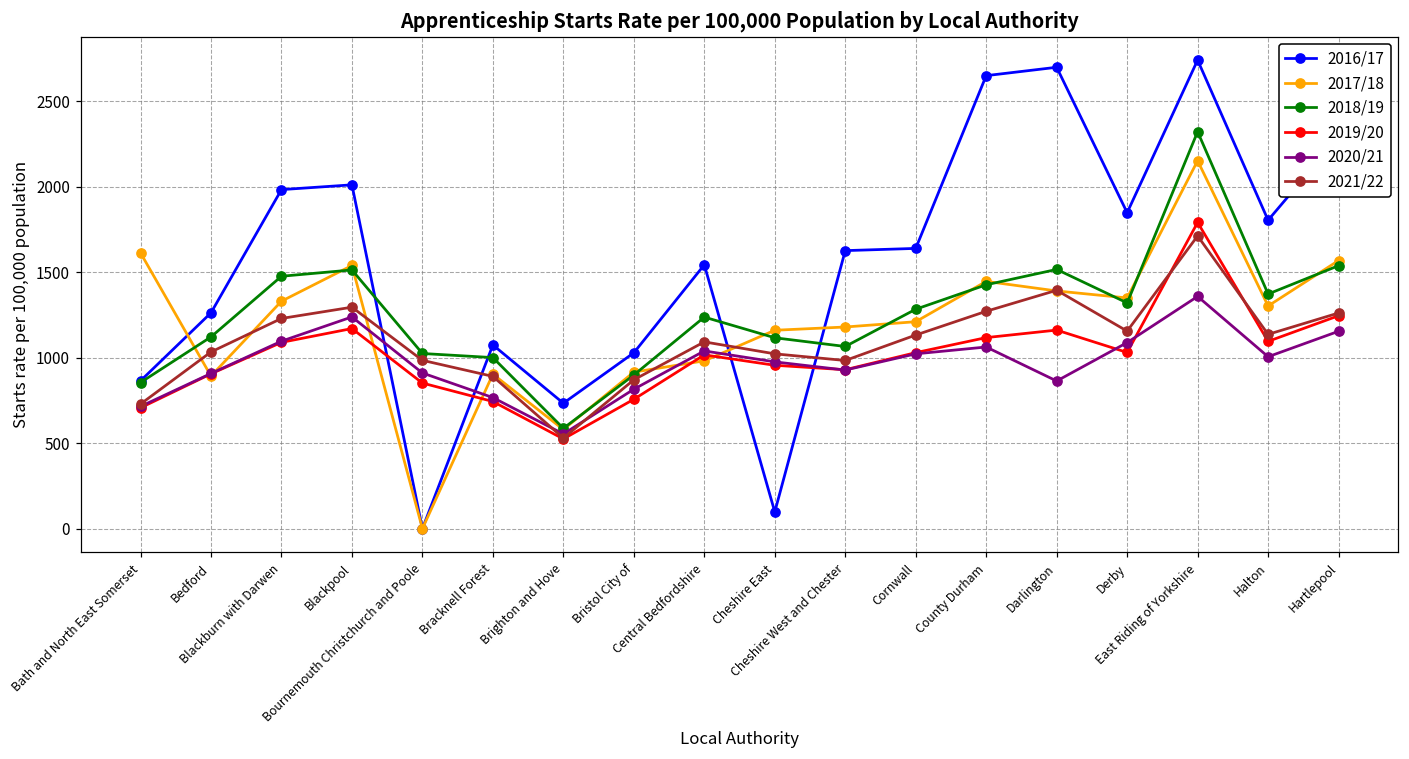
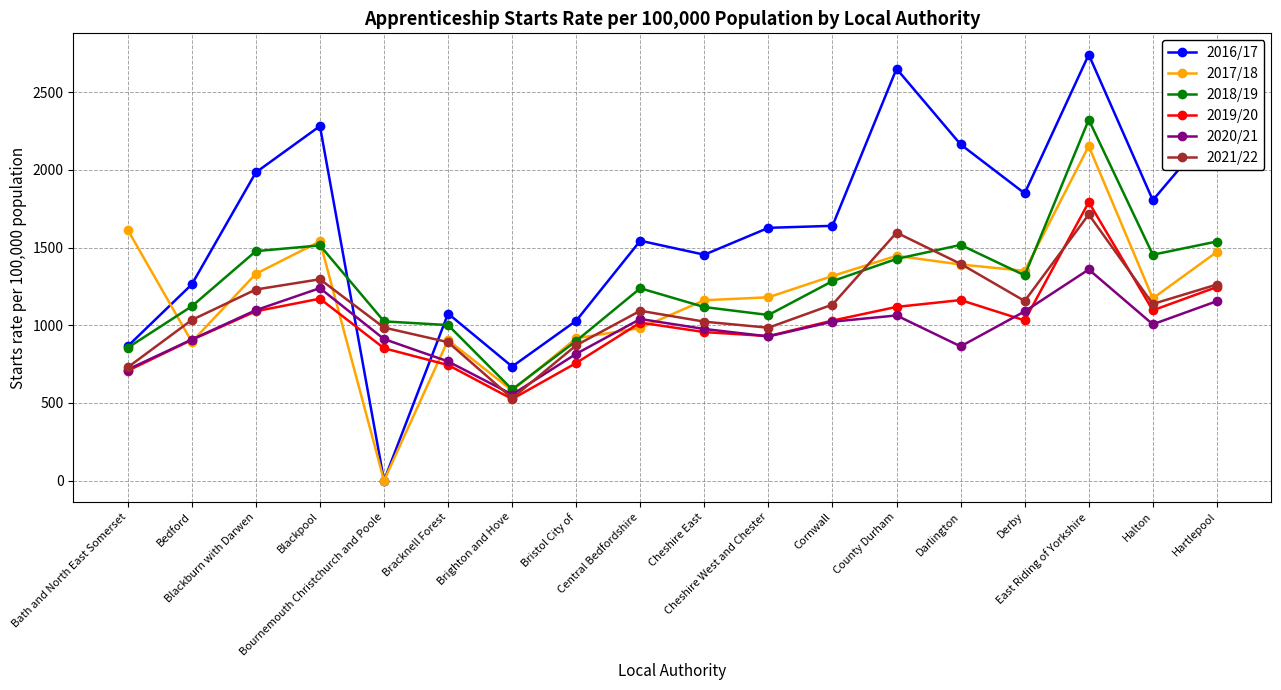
2016/17, Blackpool: 2010 -> 2280
2016/17, Cheshire East: 100 -> 1450
2017/18, Cornwall: 1210 -> 1320
2021/22, County Durham: 1270 -> 1600
2016/17, Darlington: 2700 -> 2160
2017/18, Halton: 1300 -> 1170
2018/19, Halton: 1370 -> 1450
2017/18, Hartlepool: 1570 -> 1470
